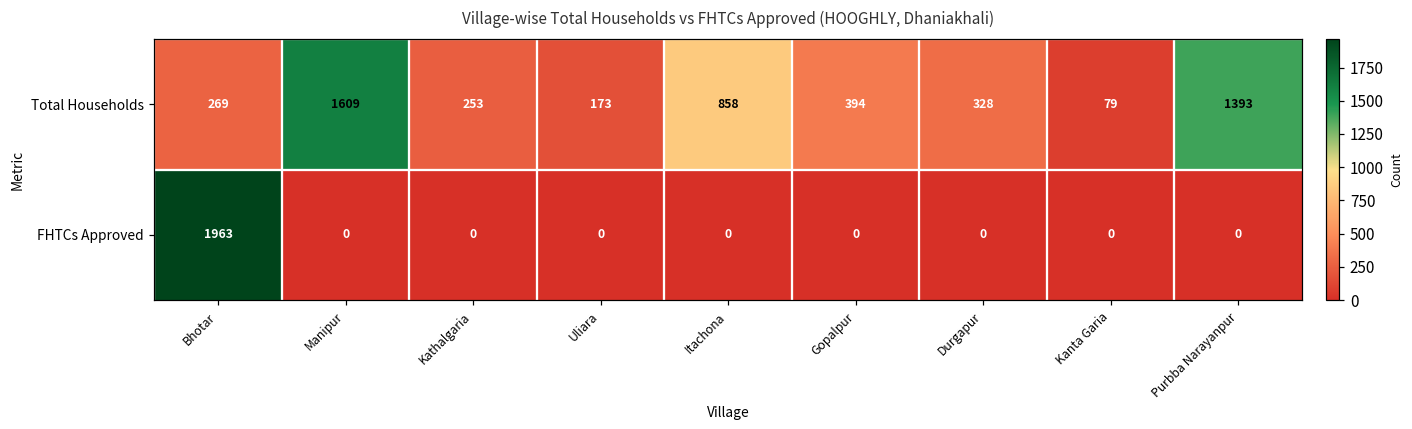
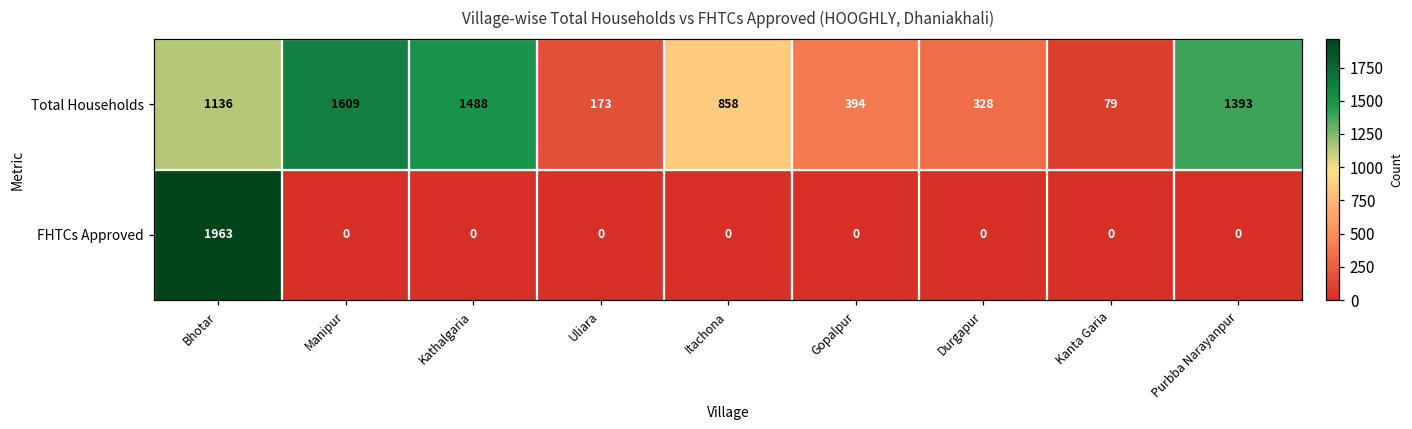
Total Households, Bhotar: 269 -> 1136
Total Households, Kathalgaria: 253 -> 1488
